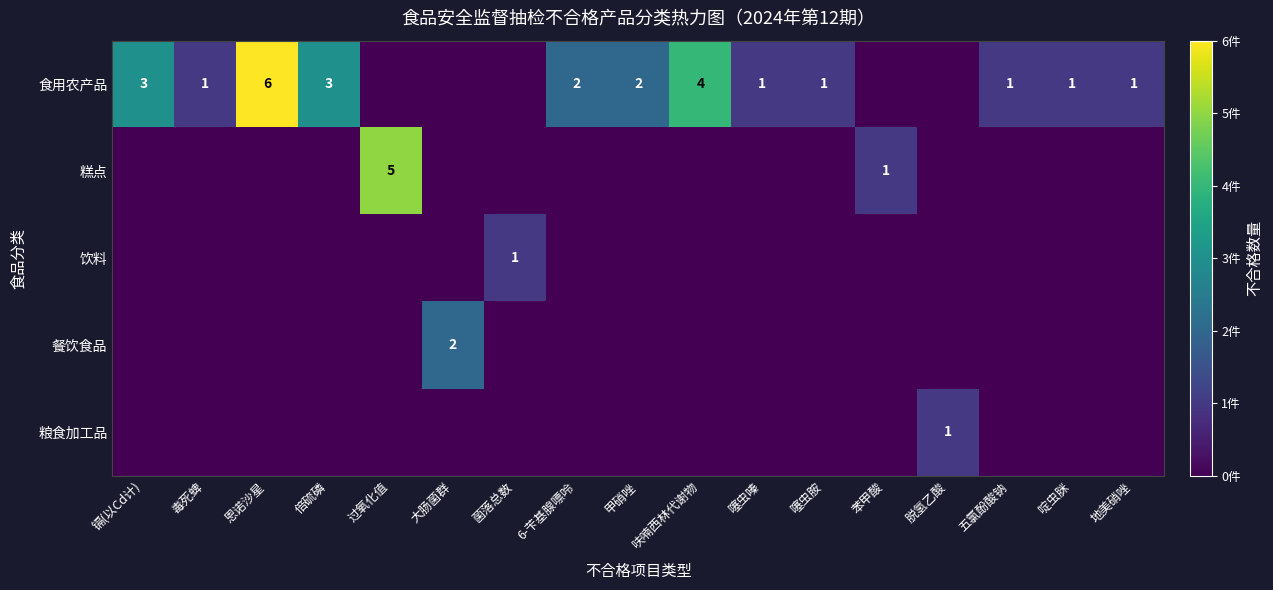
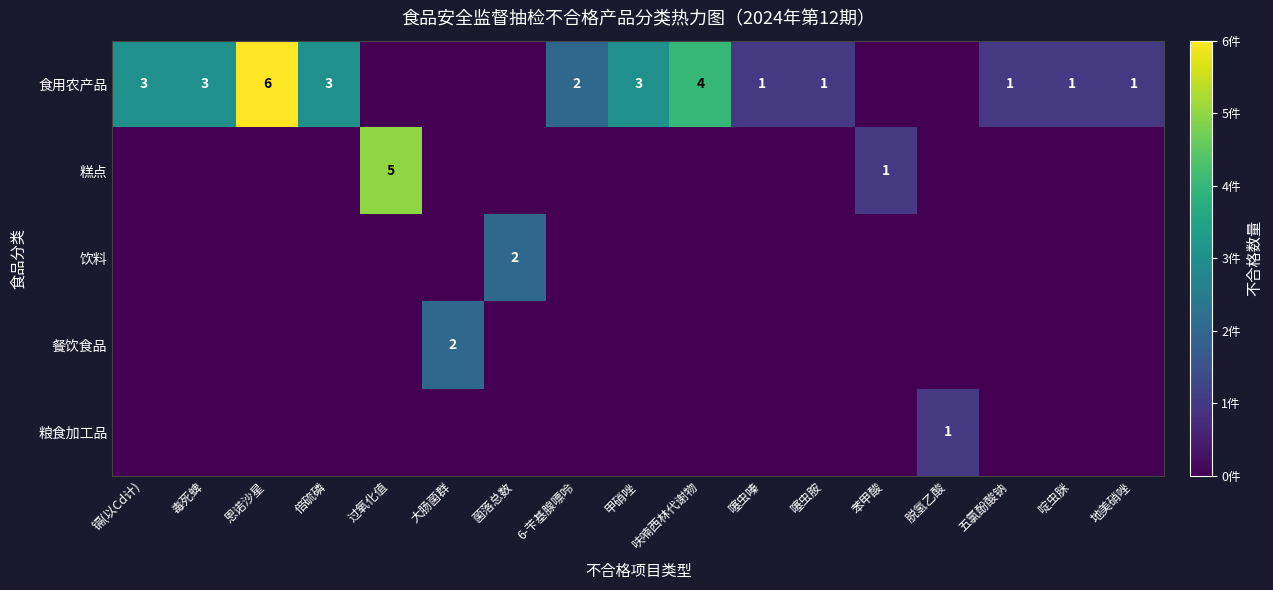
食用农产品, 毒死蜱: 1 -> 3
食用农产品, 甲硝唑: 2 -> 3
饮料, 菌落总数: 1 -> 2
